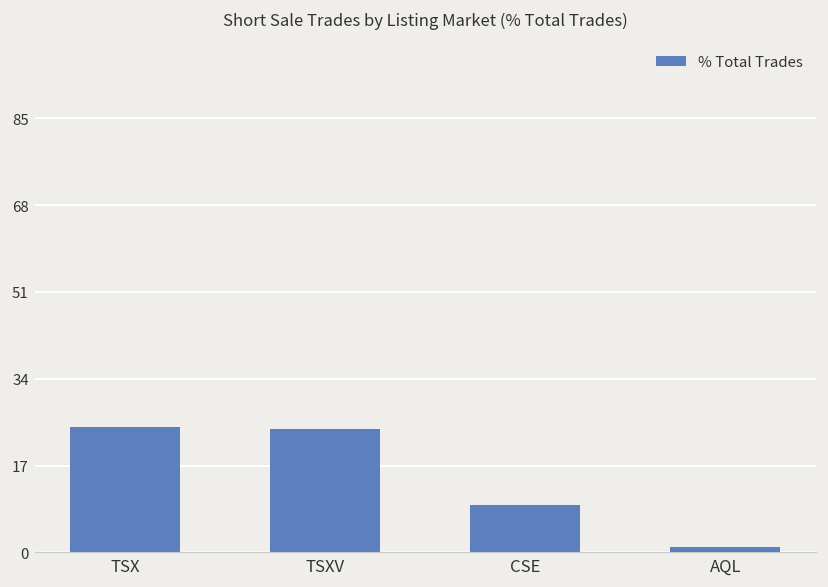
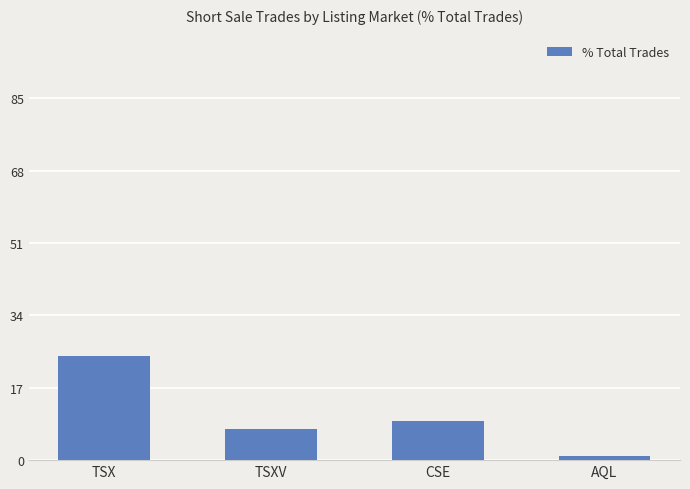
TSXV: 24 -> 7
